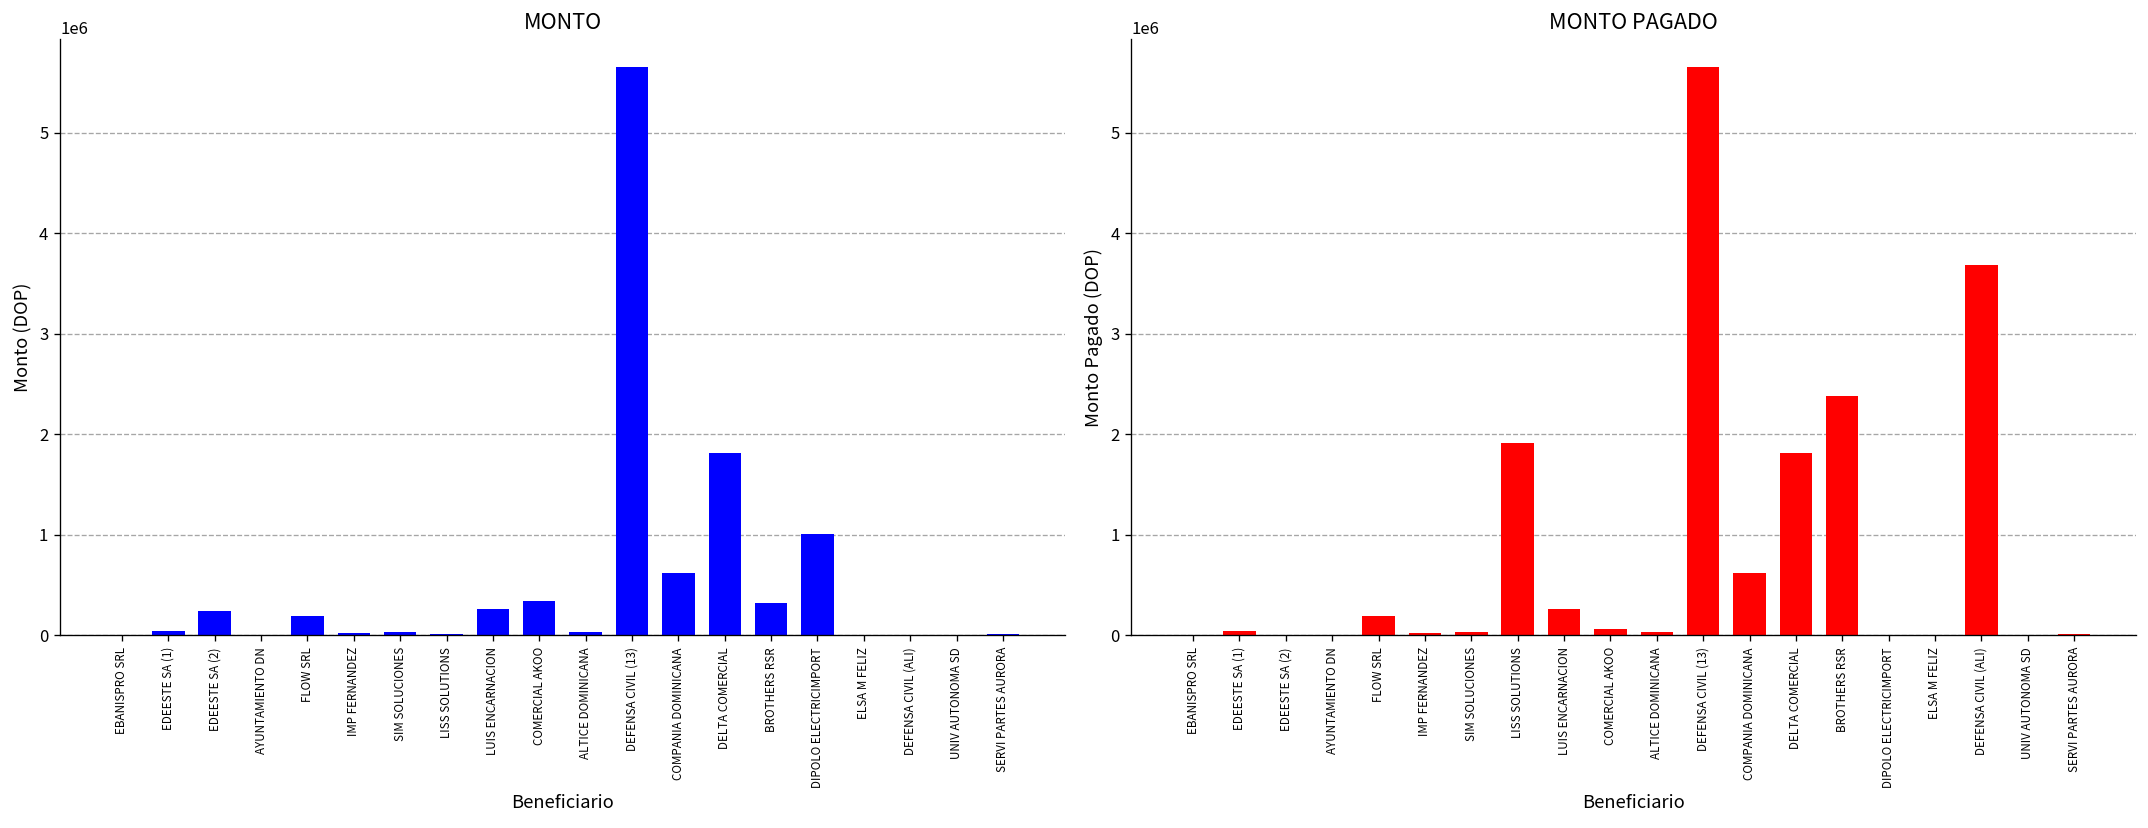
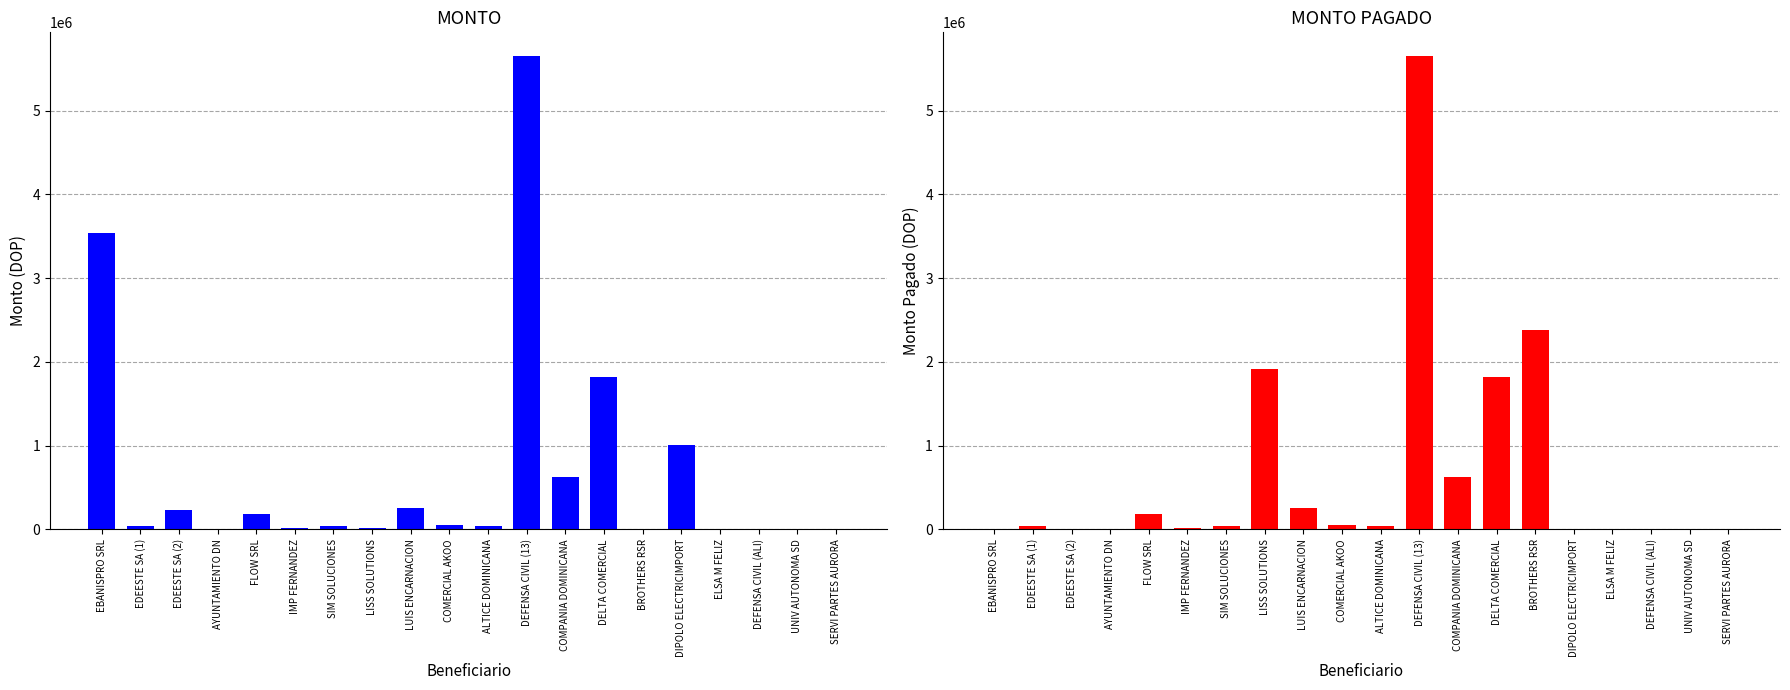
MONTO, EBANISPRO SRL: 0 -> 3500000
MONTO, COMERCIAL AKOO: 300000 -> 100000
MONTO, BROTHERS RSR: 300000 -> 0
MONTO PAGADO, DEFENSA CIVIL (ALI): 3700000 -> 0
